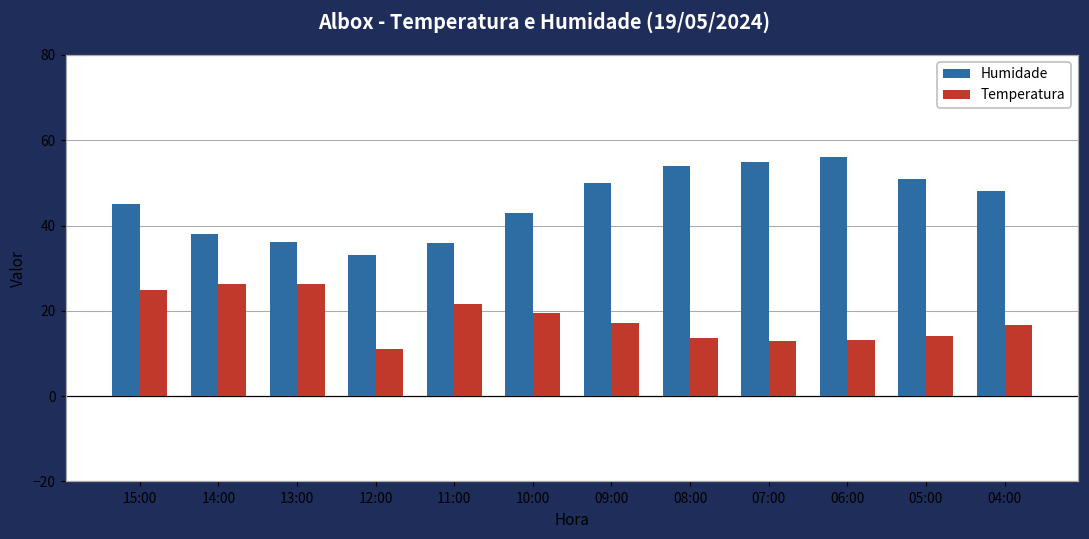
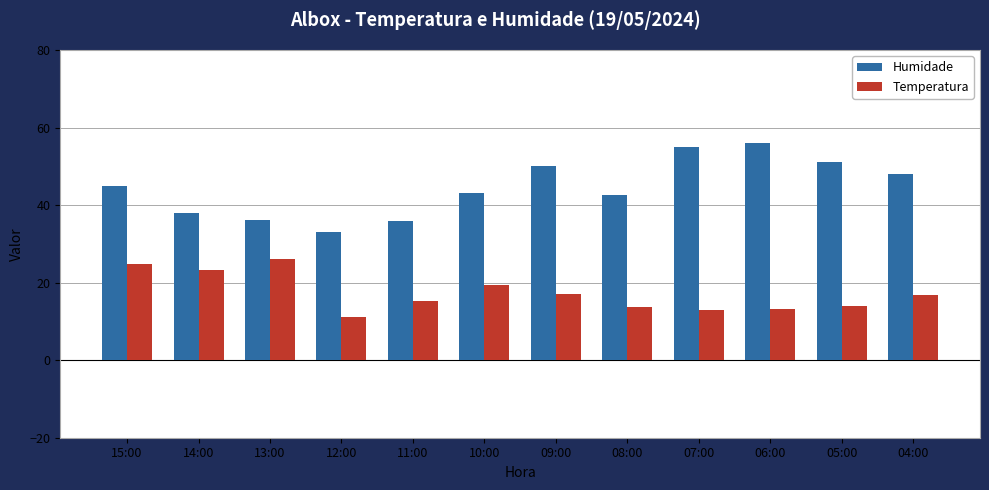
Temperatura, 14:00: 26 -> 23
Temperatura, 11:00: 22 -> 15
Humidade, 08:00: 54 -> 43
